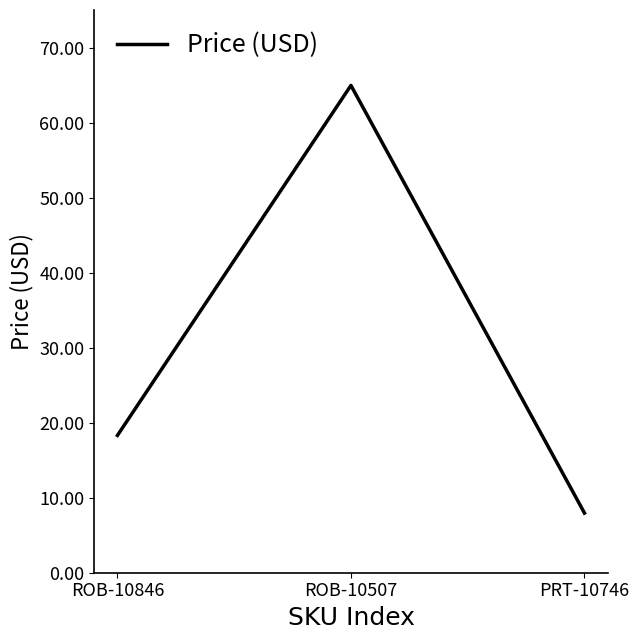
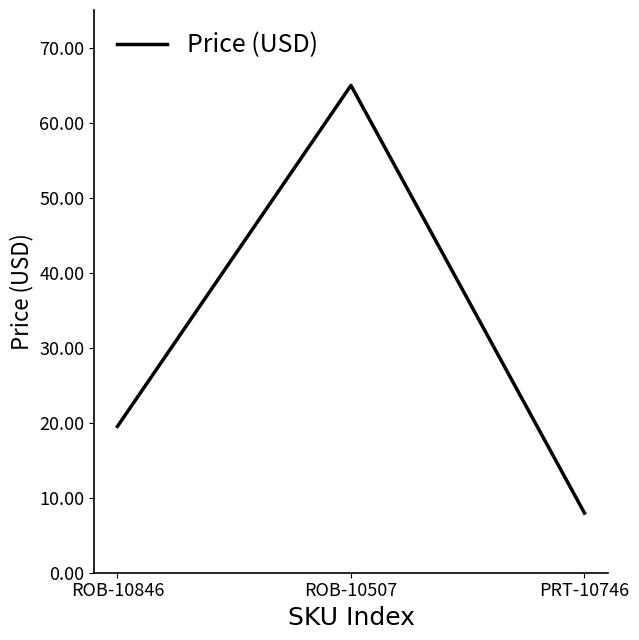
ROB-10846: 18 -> 20
